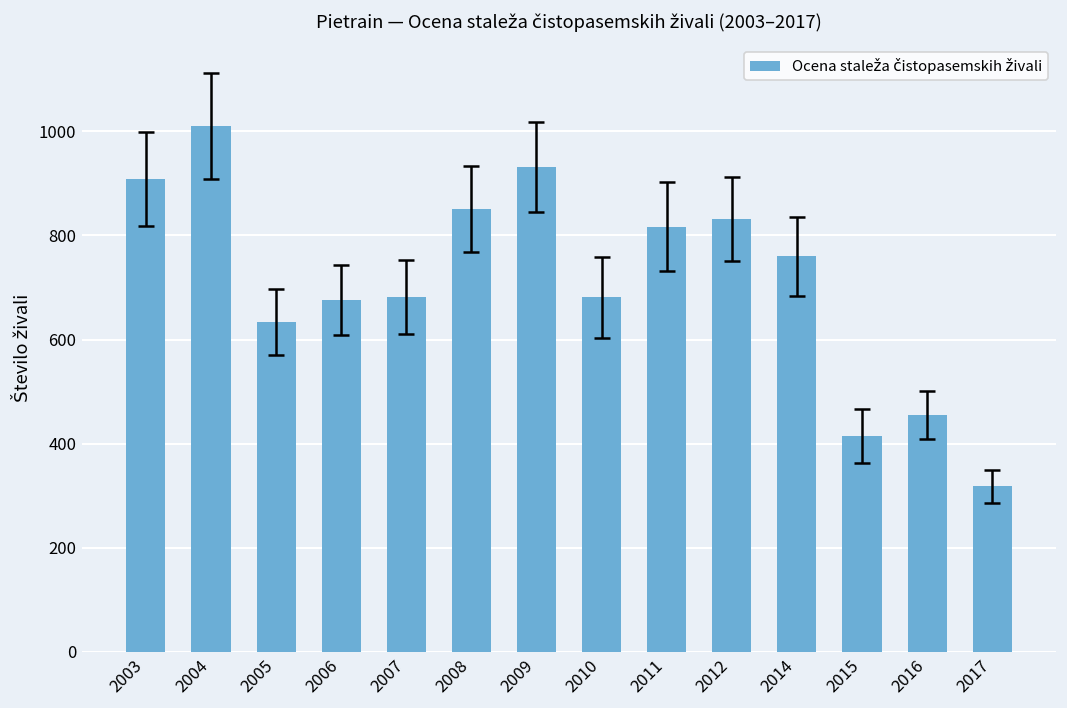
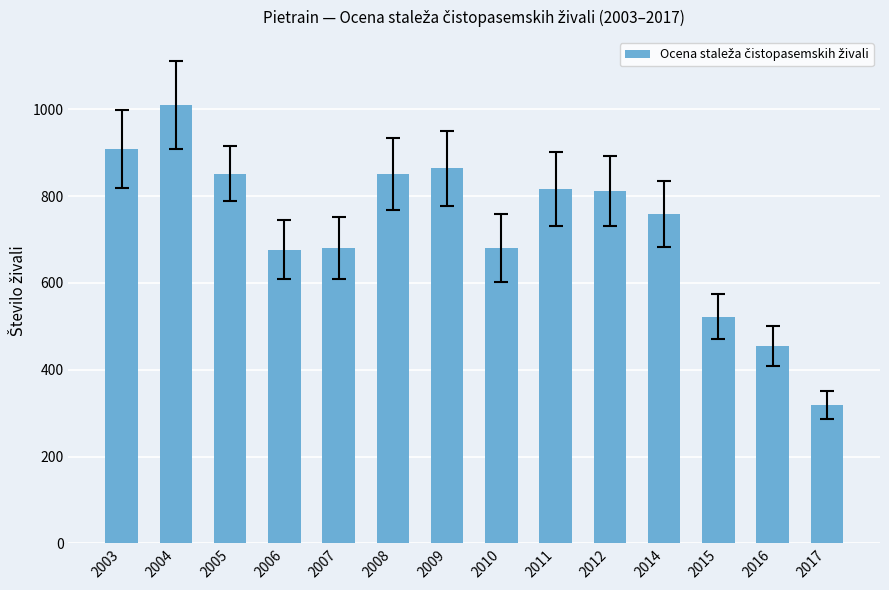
Ocena staleža čistopasemskih živali, 2005: 630 -> 850
Ocena staleža čistopasemskih živali, 2009: 930 -> 860
Ocena staleža čistopasemskih živali, 2012: 830 -> 810
Ocena staleža čistopasemskih živali, 2015: 410 -> 520
